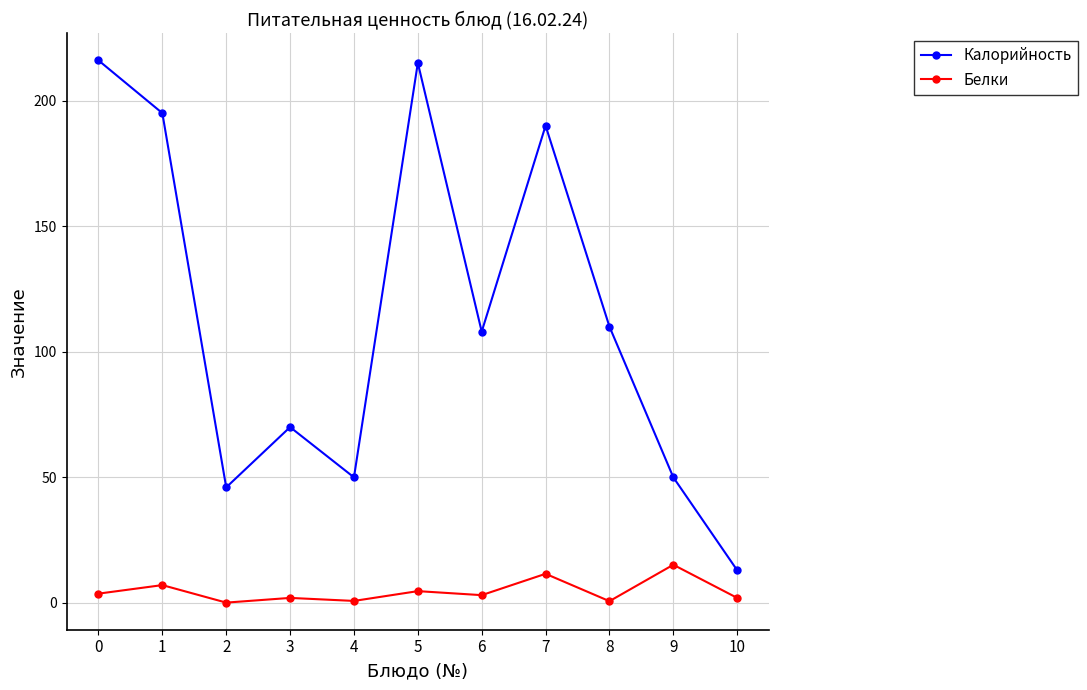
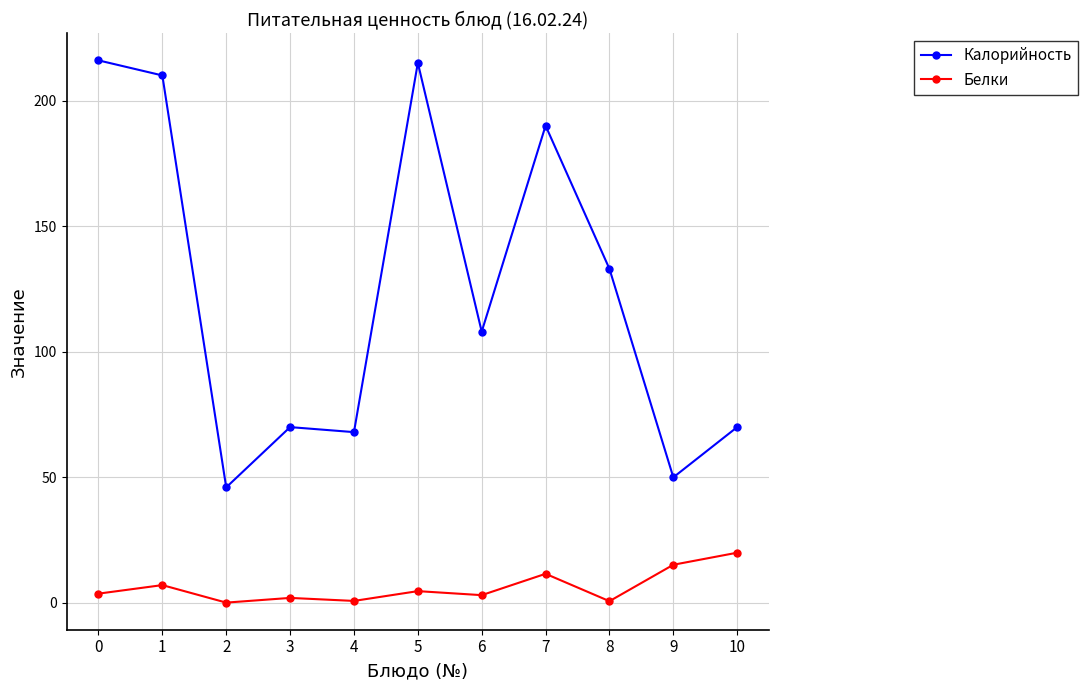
Калорийность, 1: 195 -> 210
Калорийность, 4: 50 -> 68
Калорийность, 8: 110 -> 133
Калорийность, 10: 13 -> 70
Белки, 10: 2 -> 20
